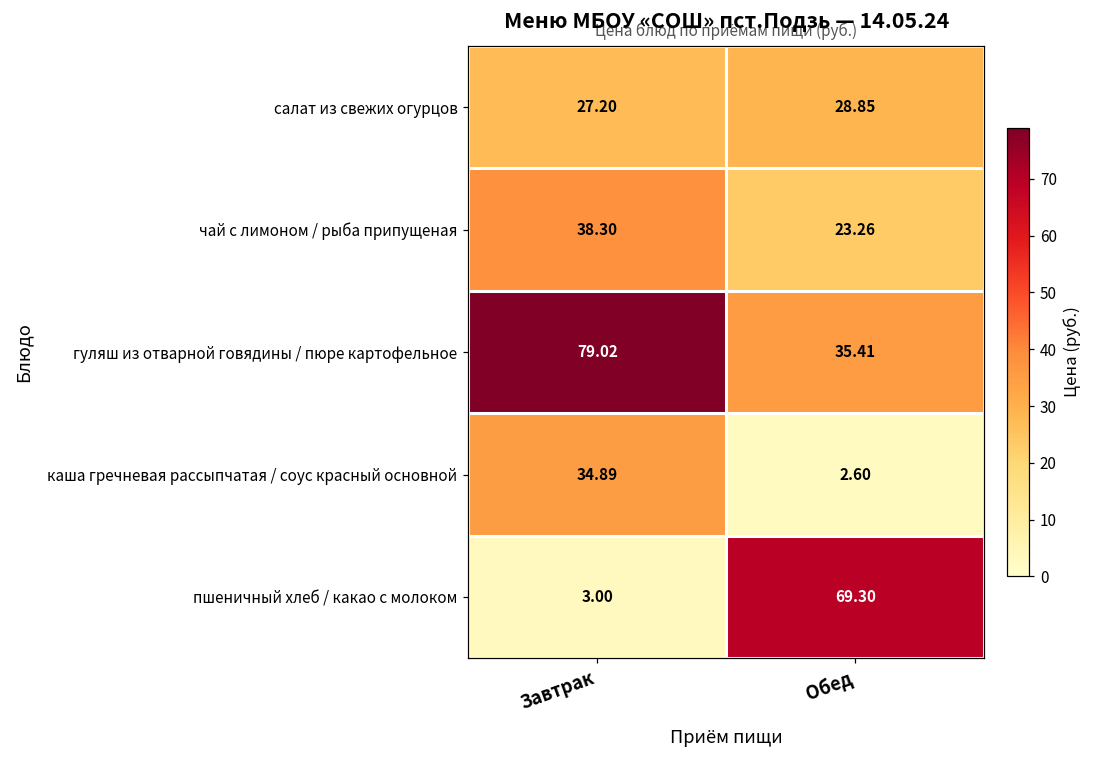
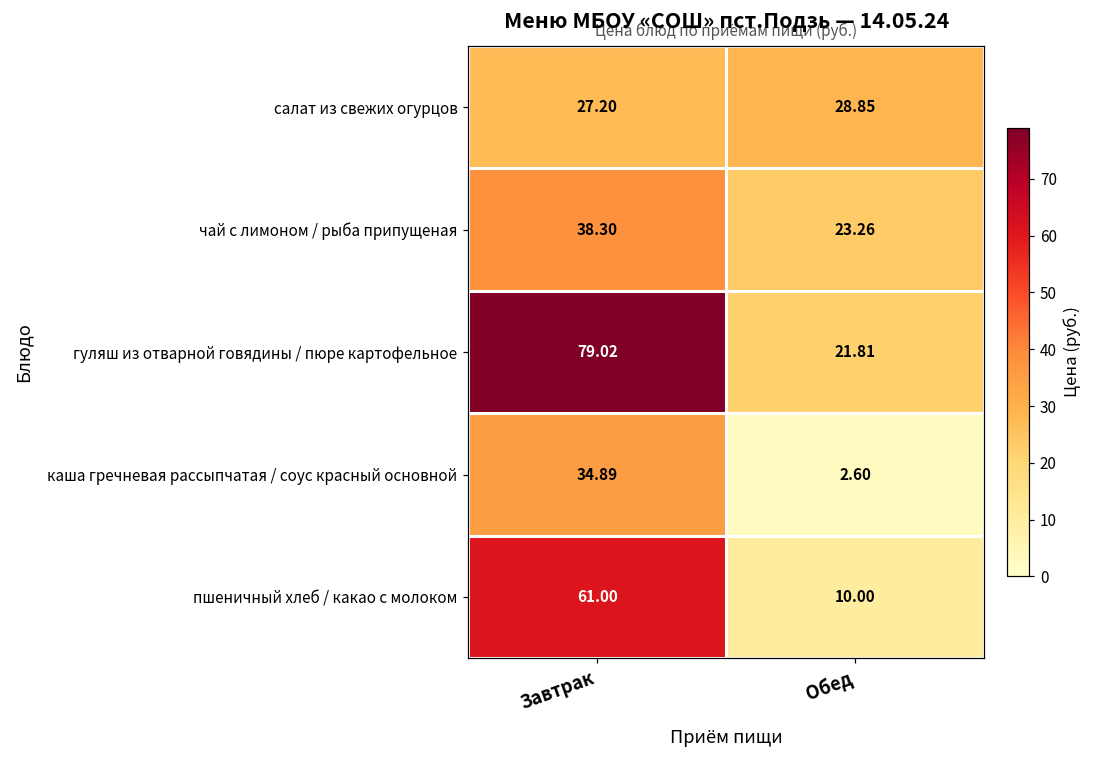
гуляш из отварной говядины / пюре картофельное, Обед: 35.41 -> 21.81
пшеничный хлеб / какао с молоком, Завтрак: 3.00 -> 61.00
пшеничный хлеб / какао с молоком, Обед: 69.30 -> 10.00
